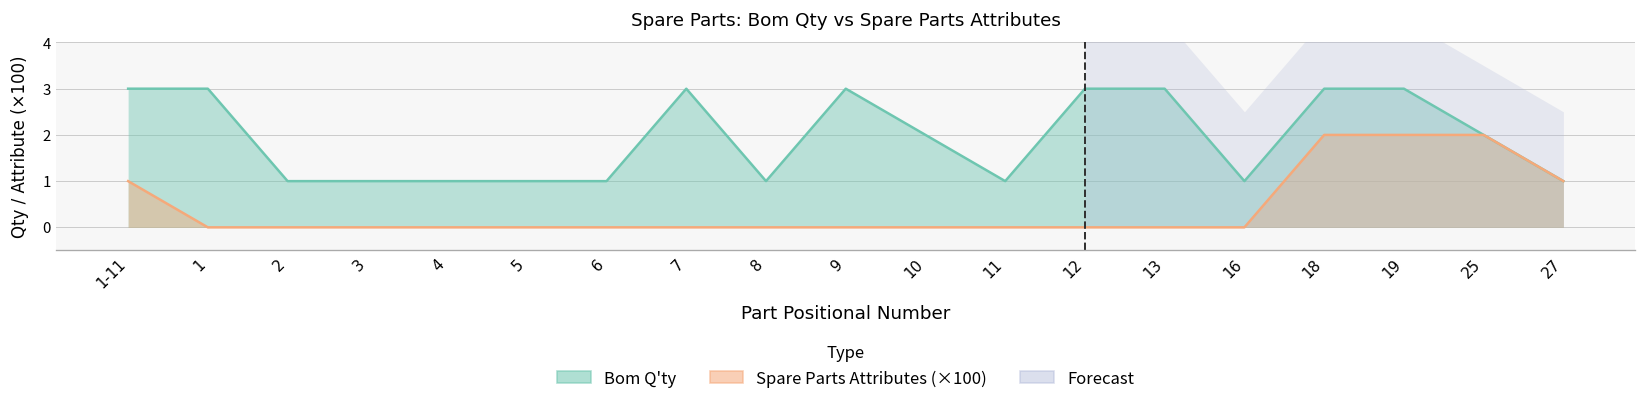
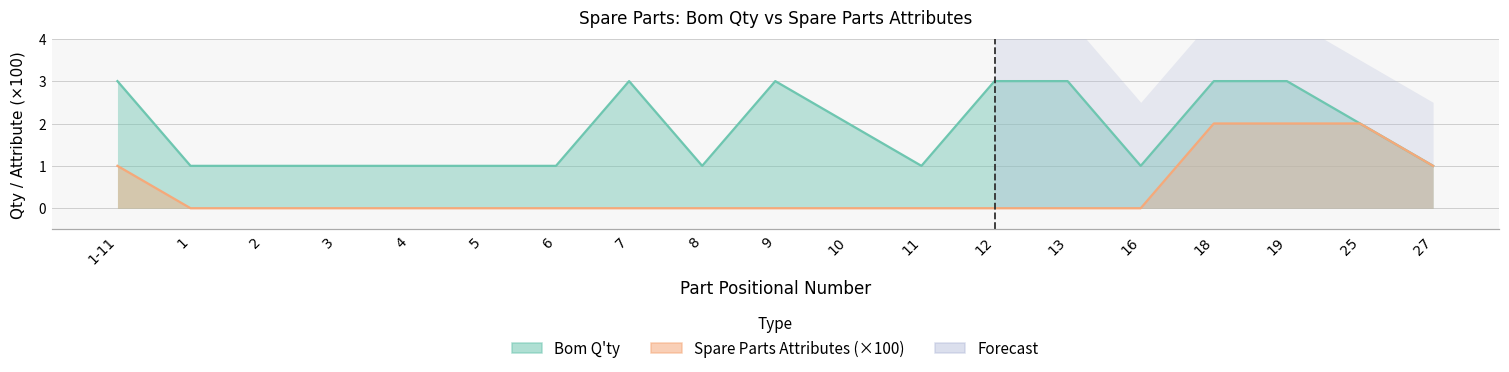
Bom Q'ty, 1: 3 -> 1
